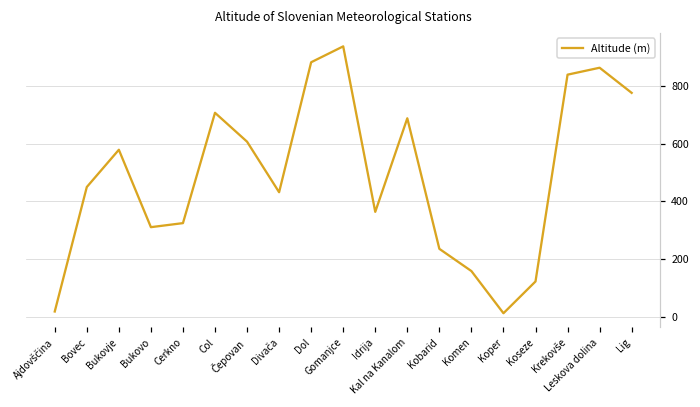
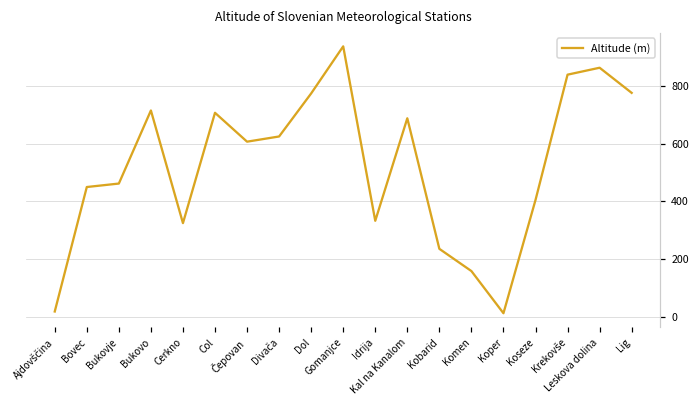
Bukovje: 580 -> 460
Bukovo: 310 -> 720
Divača: 430 -> 630
Dol: 880 -> 770
Idrija: 360 -> 330
Koseze: 120 -> 410
